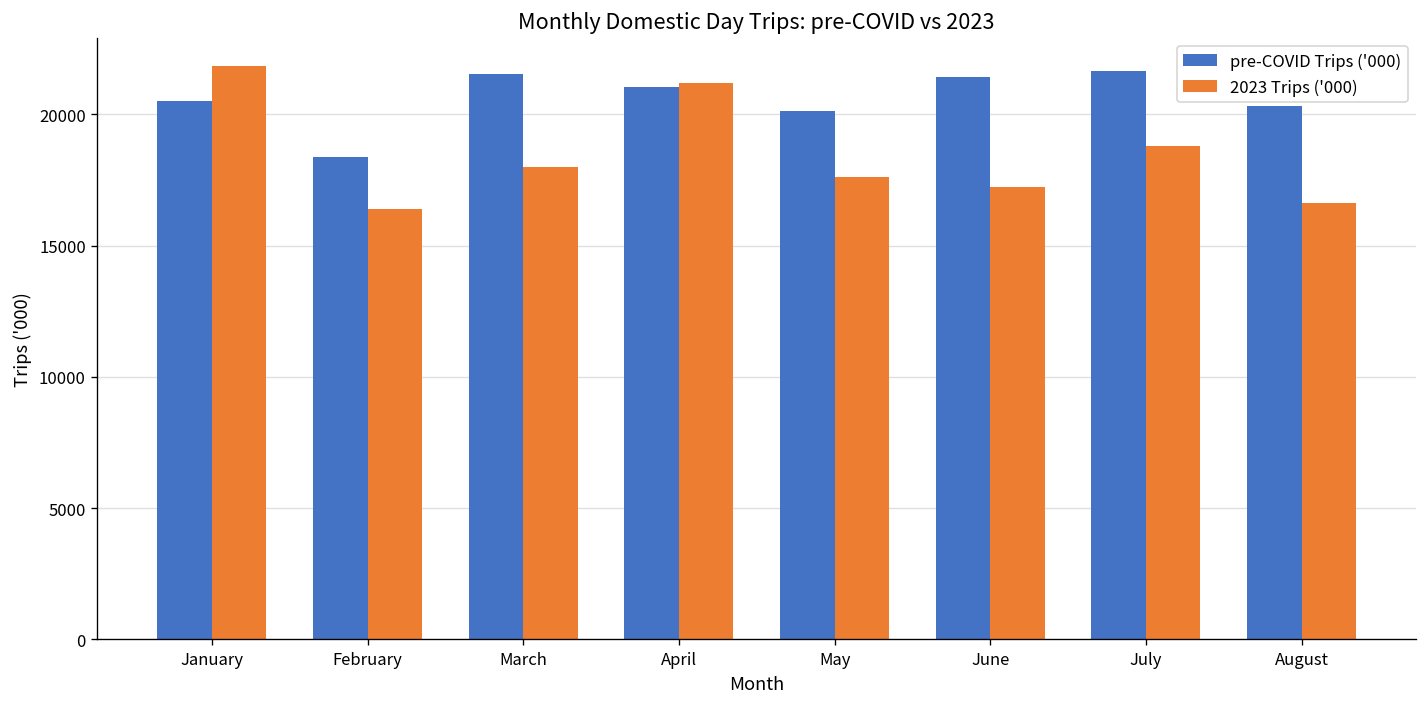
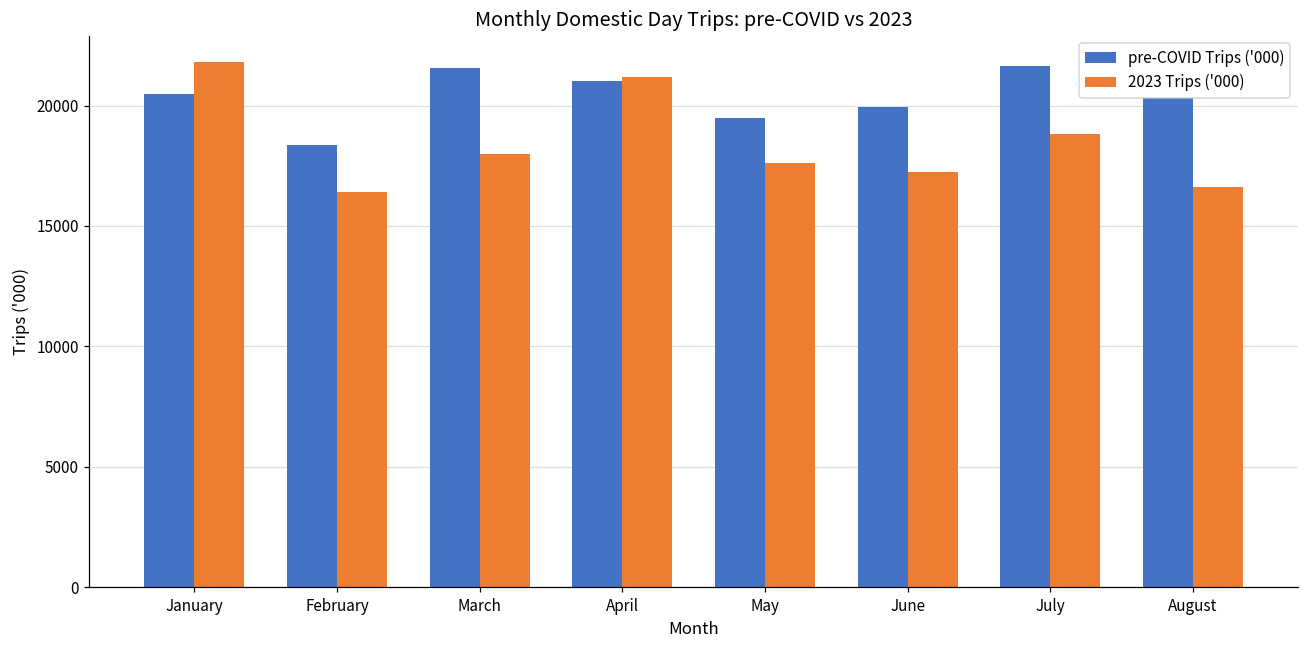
pre-COVID Trips ('000), May: 20100 -> 19500
pre-COVID Trips ('000), June: 21400 -> 20000
